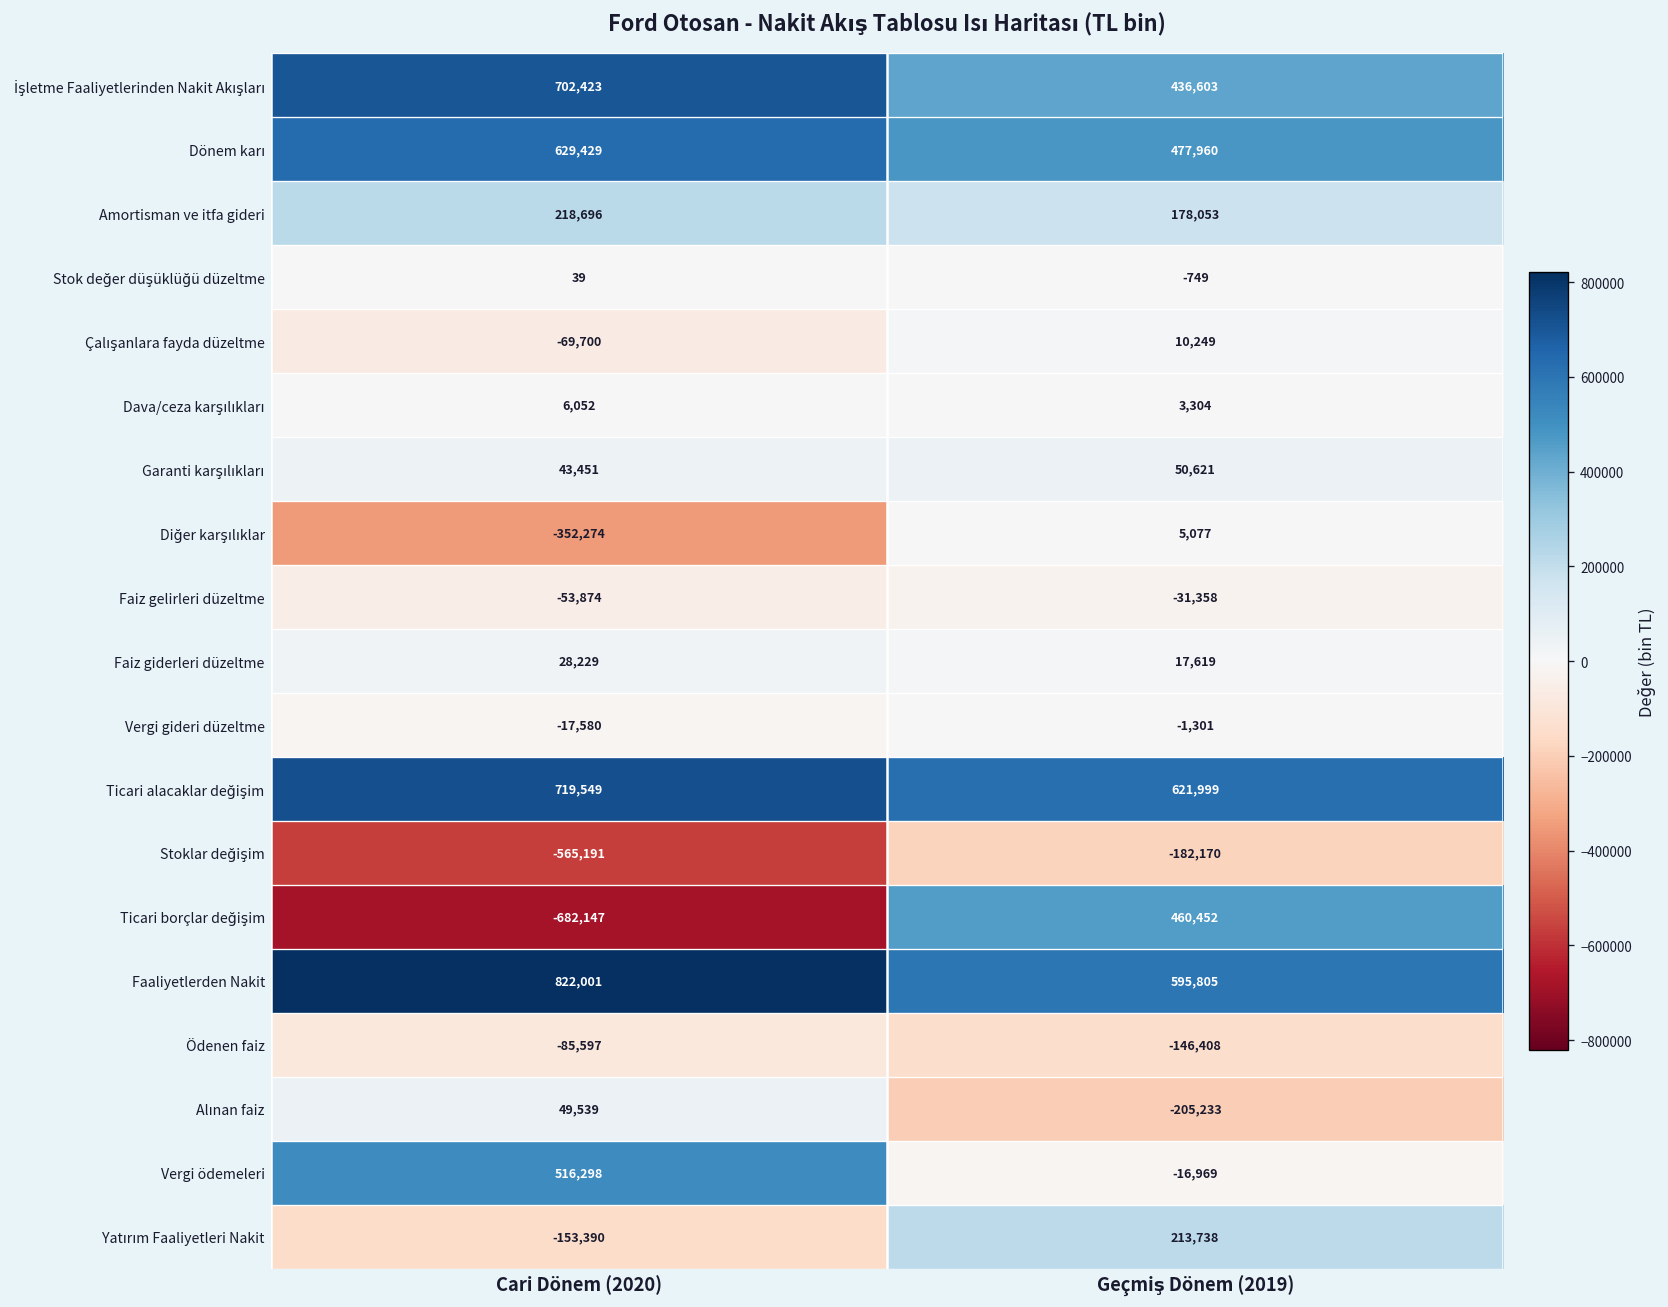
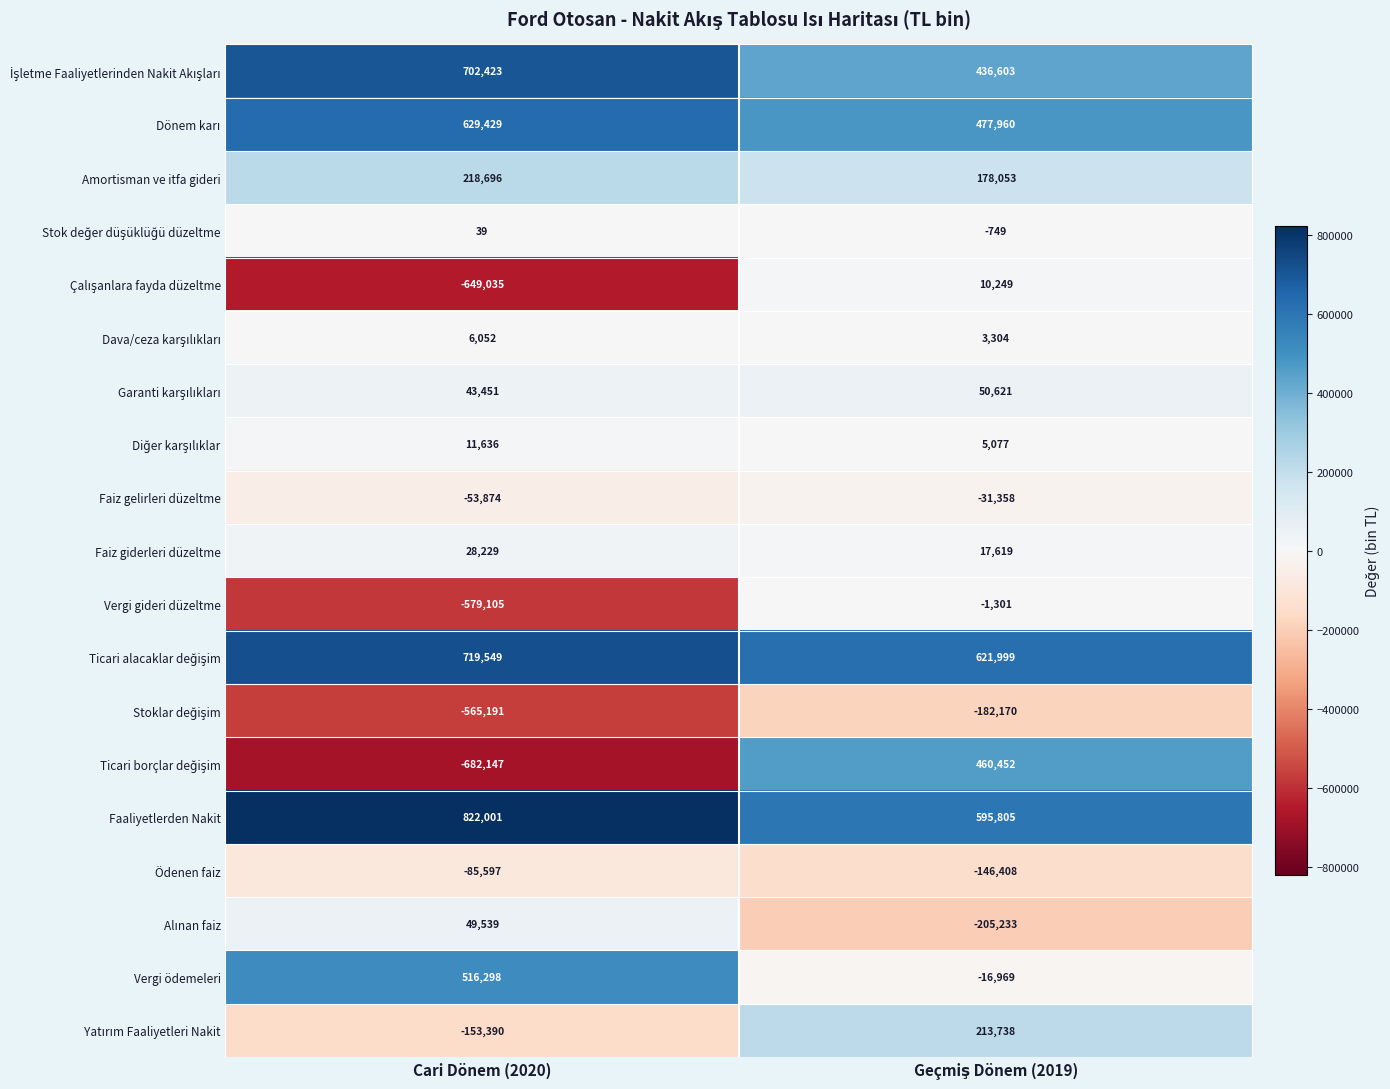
Çalışanlara fayda düzeltme, Cari Dönem (2020): -69,700 -> -649,035
Diğer karşılıklar, Cari Dönem (2020): -352,274 -> 11,636
Vergi gideri düzeltme, Cari Dönem (2020): -17,580 -> -579,105
